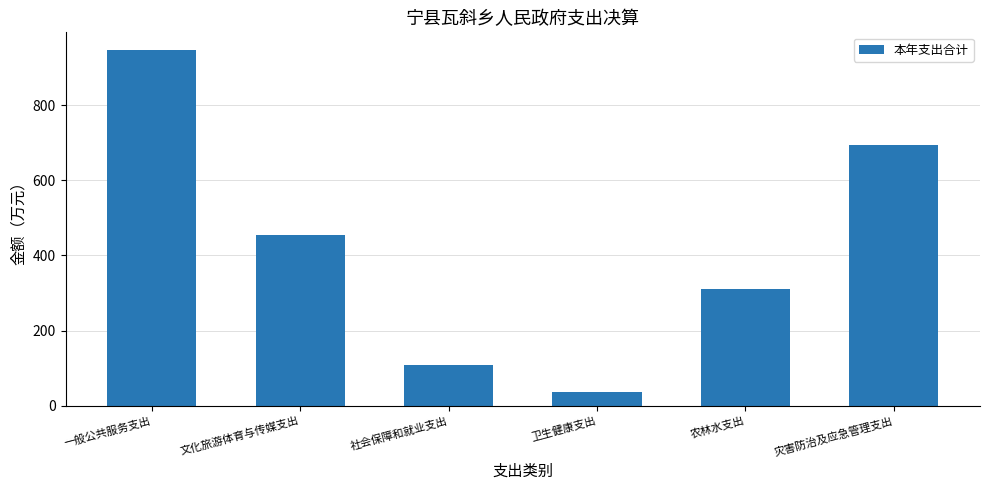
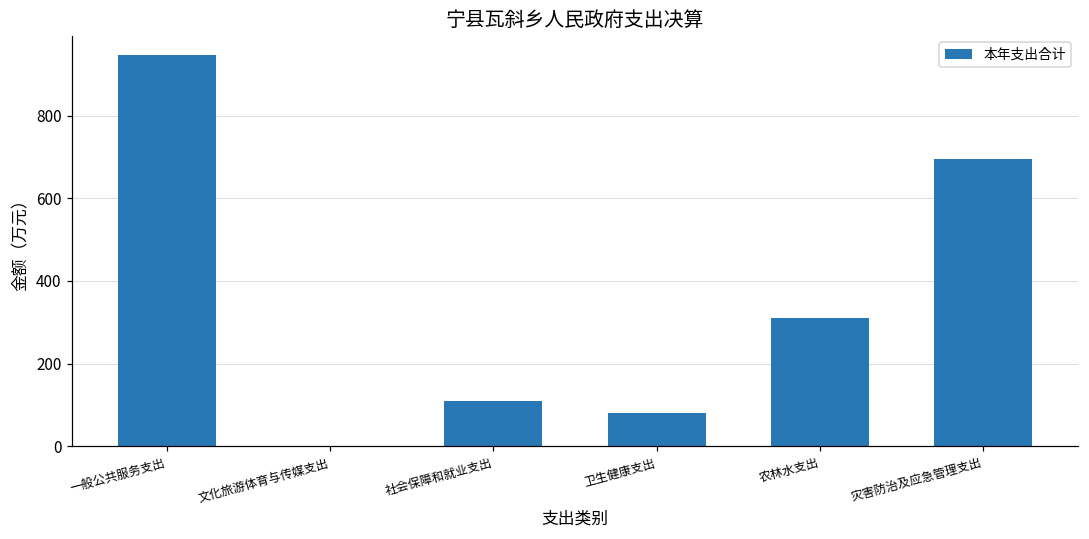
文化旅游体育与传媒支出: 460 -> 0
卫生健康支出: 40 -> 80
